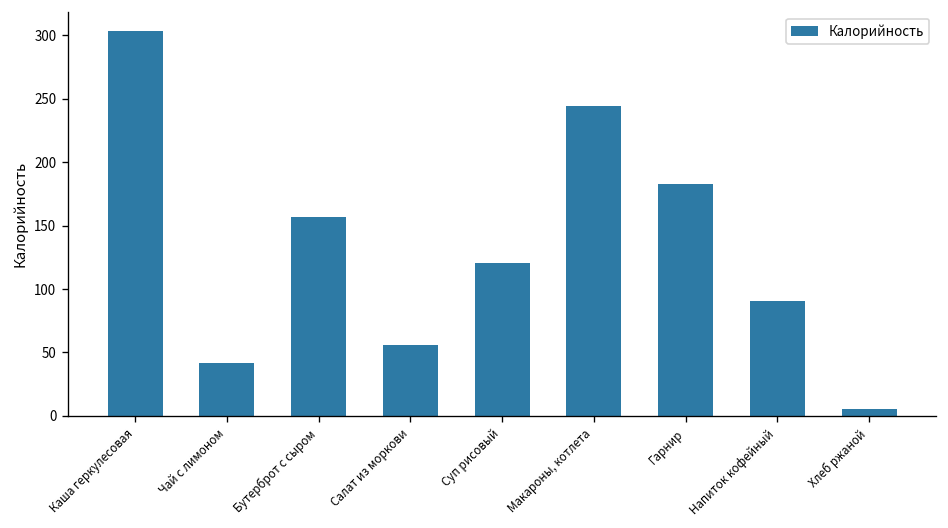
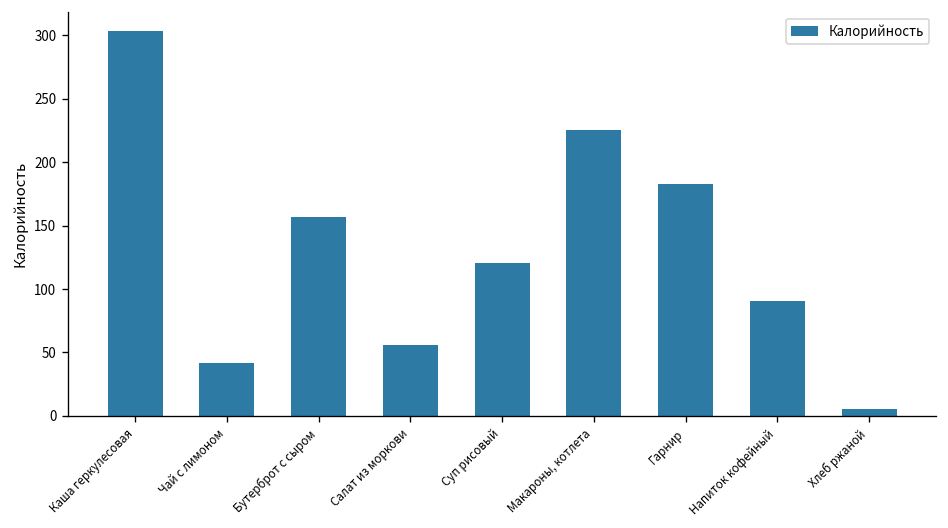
Макароны, котлета: 244 -> 225
